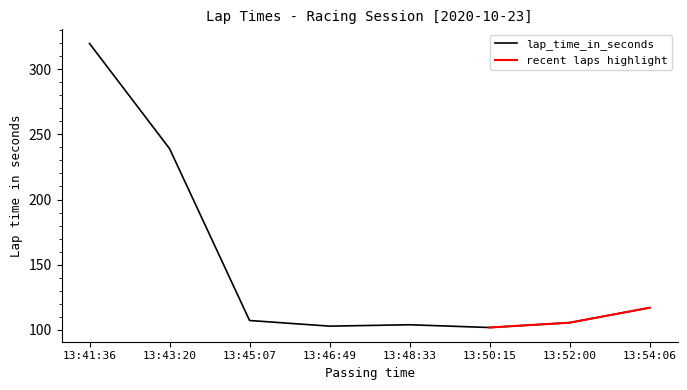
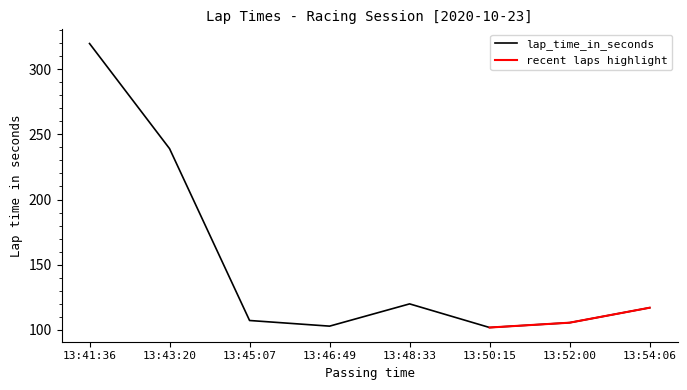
lap_time_in_seconds, 13:48:33: 104 -> 120
